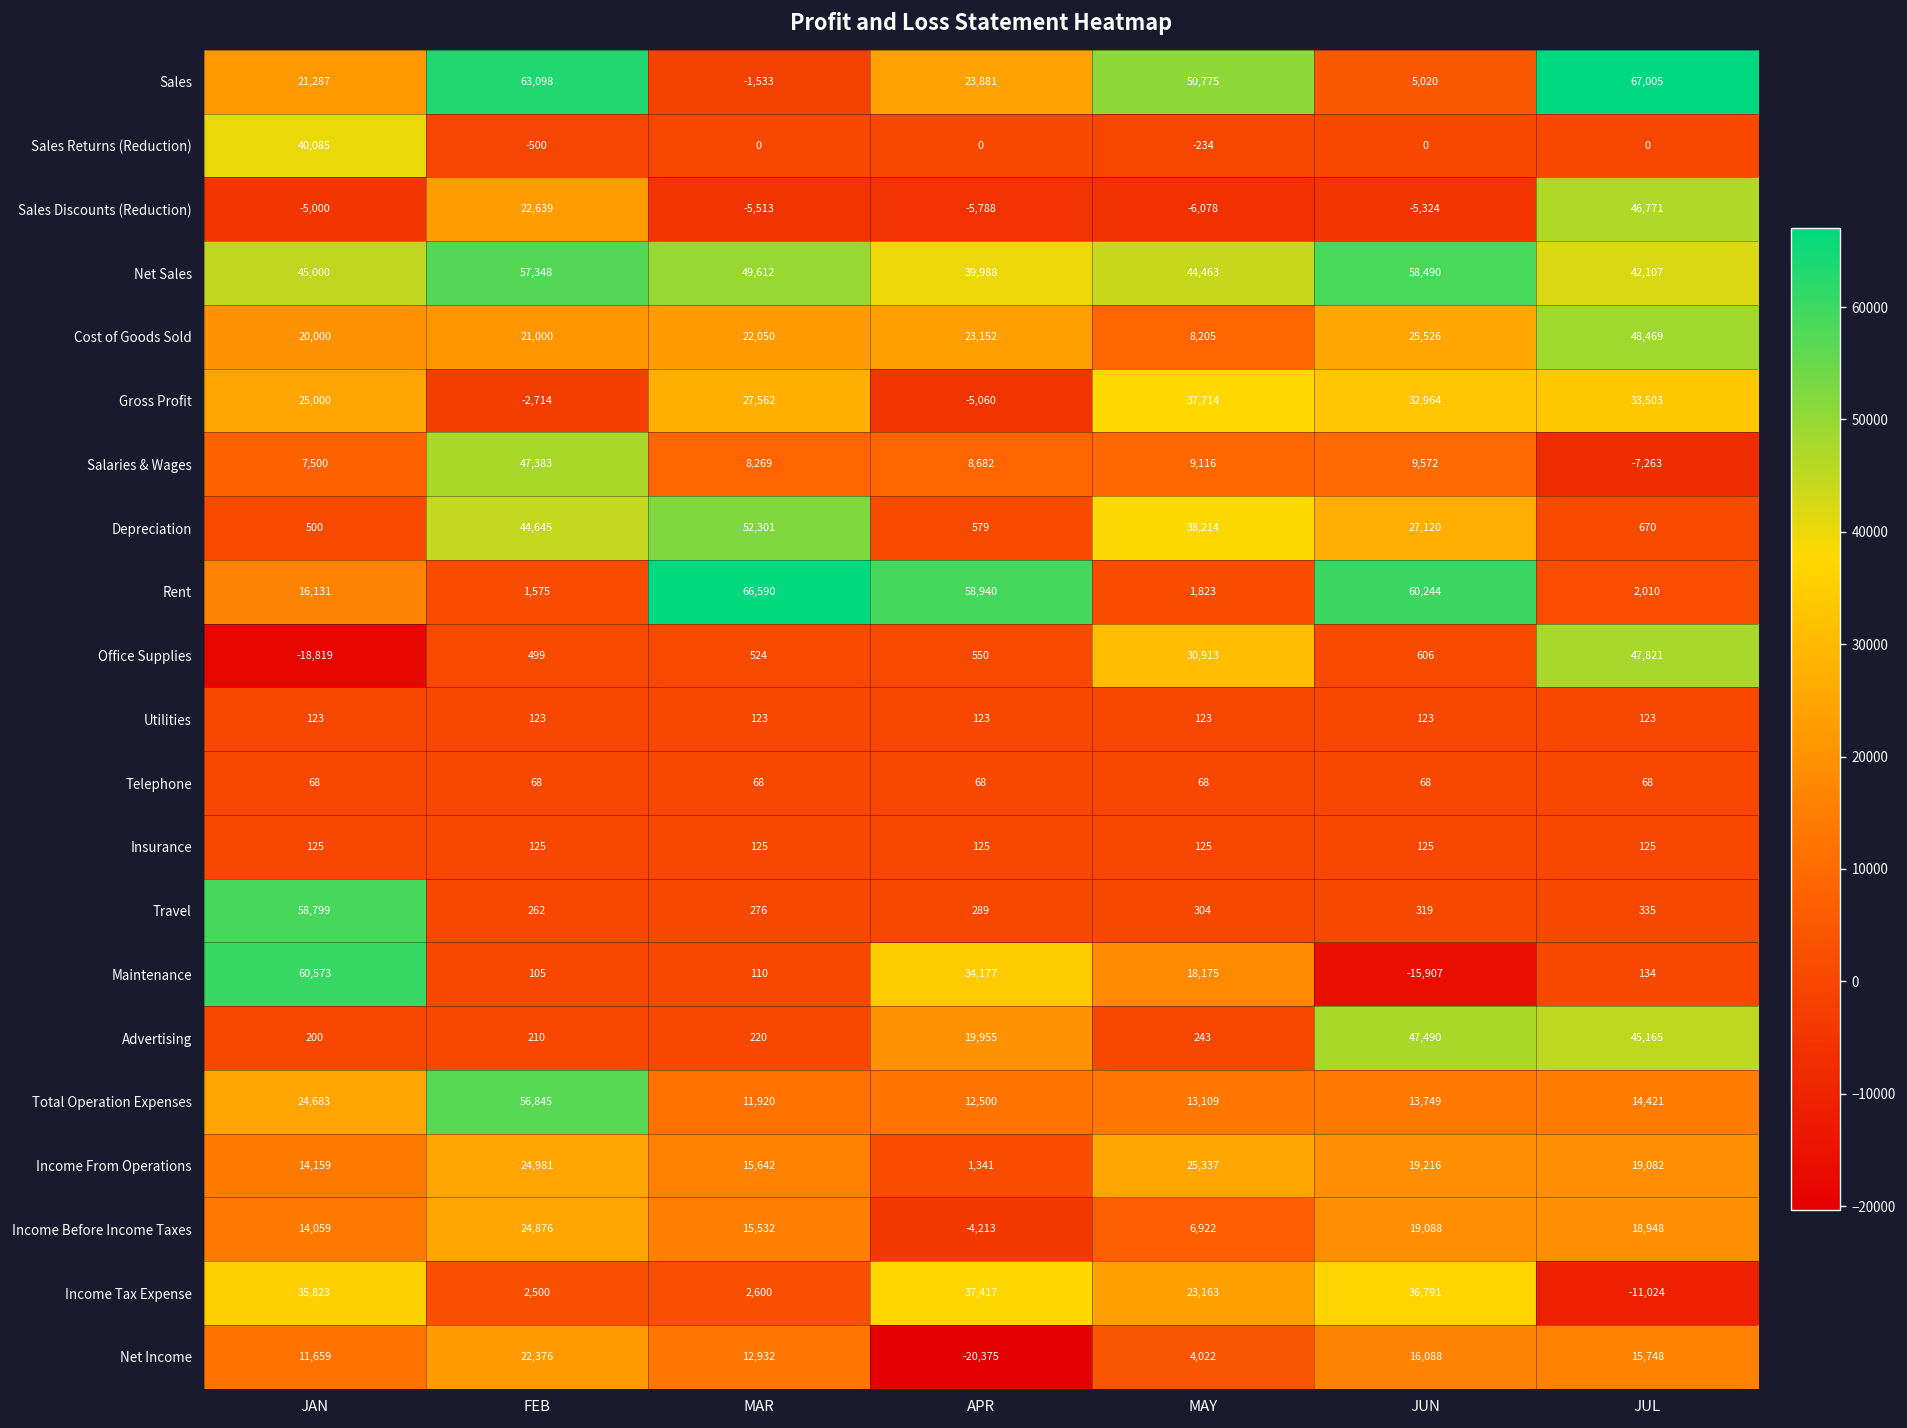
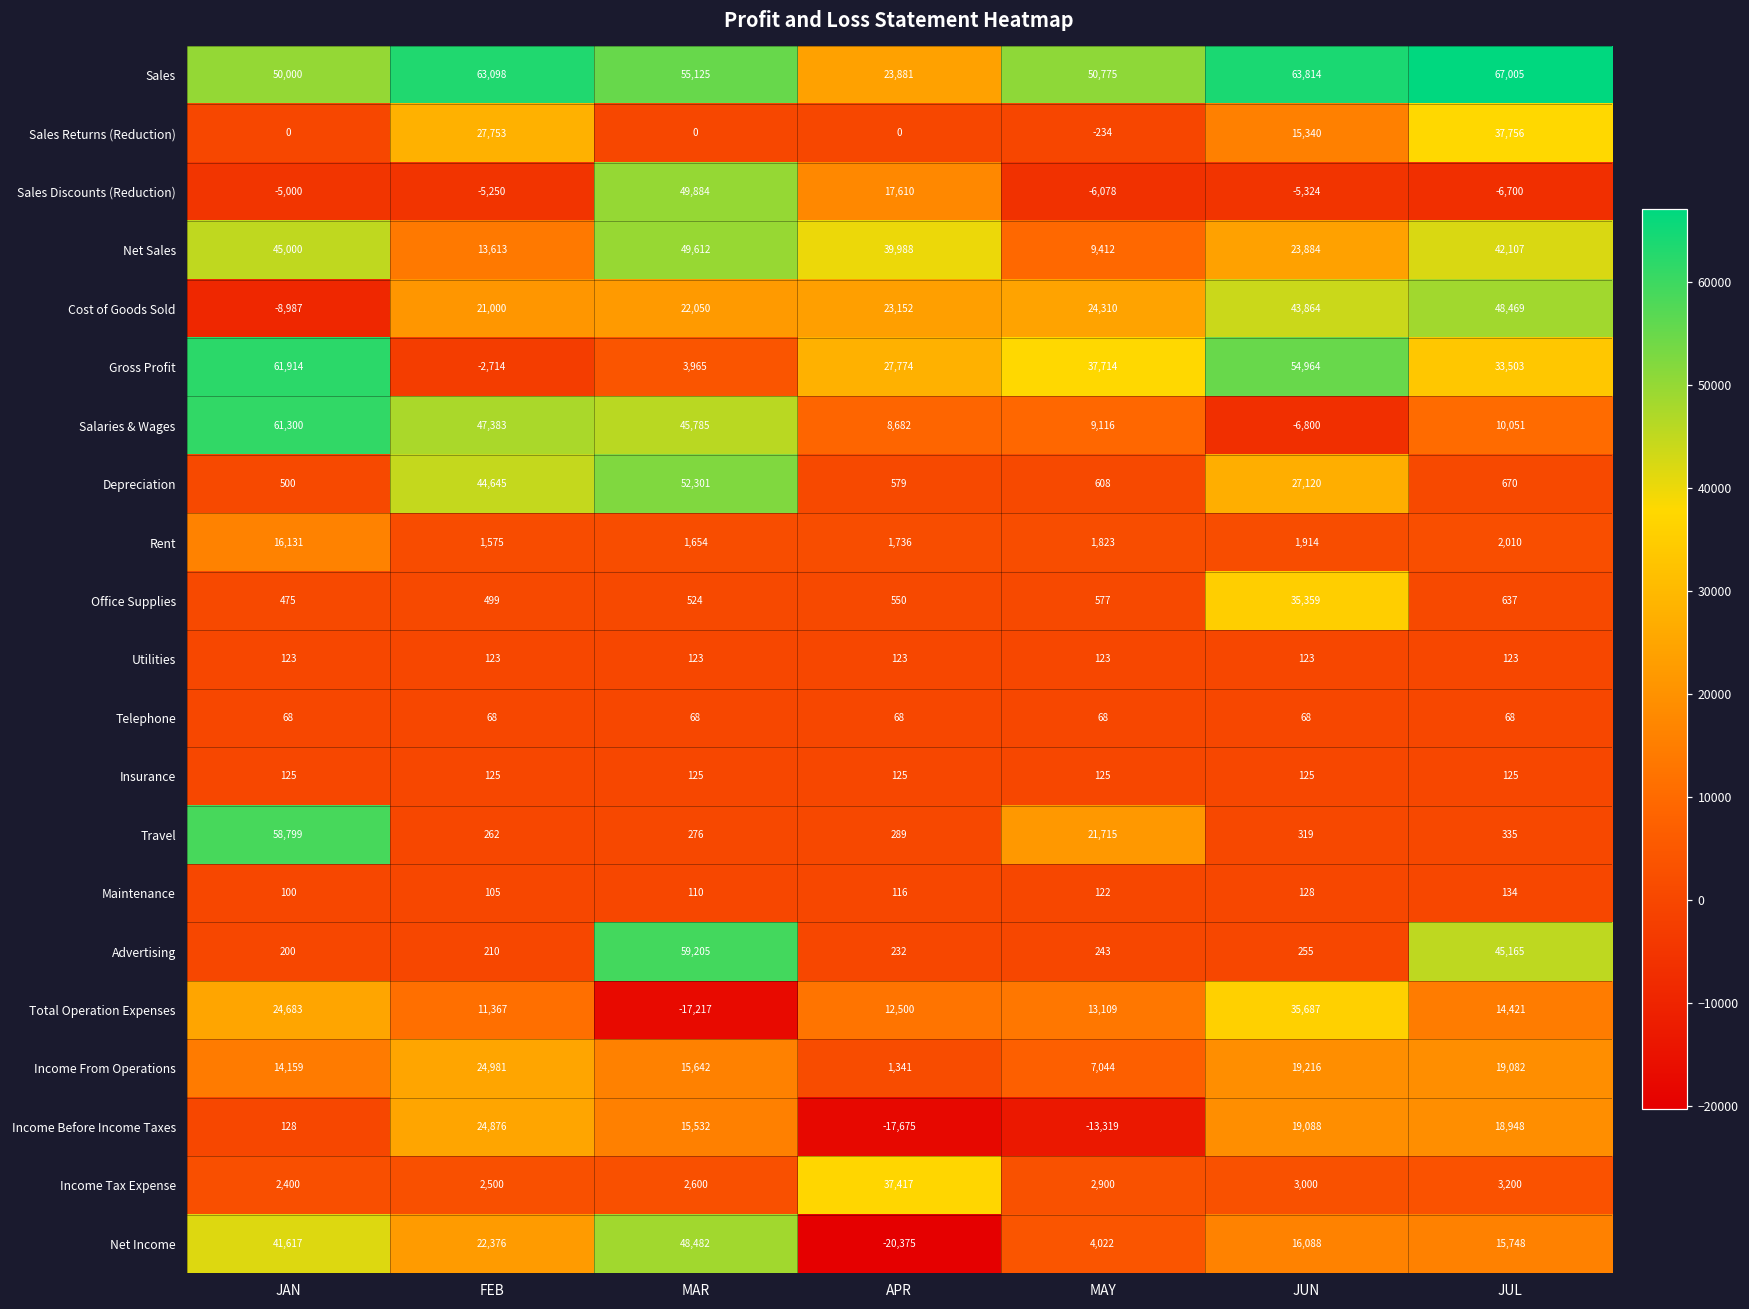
Sales, JAN: 21,287 -> 50,000
Sales, MAR: -1,533 -> 55,125
Sales, JUN: 5,020 -> 63,814
Sales Returns (Reduction), JAN: 40,085 -> 0
Sales Returns (Reduction), FEB: -500 -> 27,753
Sales Returns (Reduction), JUN: 0 -> 15,340
Sales Returns (Reduction), JUL: 0 -> 37,756
Sales Discounts (Reduction), FEB: 22,639 -> -5,250
Sales Discounts (Reduction), MAR: -5,513 -> 49,884
Sales Discounts (Reduction), APR: -5,788 -> 17,610
Sales Discounts (Reduction), JUL: 46,771 -> -6,700
Net Sales, FEB: 57,348 -> 13,613
Net Sales, MAY: 44,463 -> 9,412
Net Sales, JUN: 58,490 -> 23,884
Cost of Goods Sold, JAN: 20,000 -> -8,987
Cost of Goods Sold, MAY: 8,205 -> 24,310
Cost of Goods Sold, JUN: 25,526 -> 43,864
Gross Profit, JAN: 25,000 -> 61,914
Gross Profit, MAR: 27,562 -> 3,965
Gross Profit, APR: -5,060 -> 27,774
Gross Profit, JUN: 32,964 -> 54,964
Salaries & Wages, JAN: 7,500 -> 61,300
Salaries & Wages, MAR: 8,269 -> 45,785
Salaries & Wages, JUN: 9,572 -> -6,800
Salaries & Wages, JUL: -7,263 -> 10,051
Depreciation, MAY: 38,214 -> 608
Rent, MAR: 66,590 -> 1,654
Rent, APR: 58,940 -> 1,736
Rent, JUN: 60,244 -> 1,914
Office Supplies, JAN: -18,819 -> 475
Office Supplies, MAY: 30,913 -> 577
Office Supplies, JUN: 606 -> 35,359
Office Supplies, JUL: 47,821 -> 637
Travel, MAY: 304 -> 21,715
Maintenance, JAN: 60,573 -> 100
Maintenance, APR: 34,177 -> 116
Maintenance, MAY: 18,175 -> 122
Maintenance, JUN: -15,907 -> 128
Advertising, MAR: 220 -> 59,205
Advertising, APR: 19,955 -> 232
Advertising, JUN: 47,490 -> 255
Total Operation Expenses, FEB: 56,845 -> 11,367
Total Operation Expenses, MAR: 11,920 -> -17,217
Total Operation Expenses, JUN: 13,749 -> 35,687
Income From Operations, MAY: 25,337 -> 7,044
Income Before Income Taxes, JAN: 14,059 -> 128
Income Before Income Taxes, APR: -4,213 -> -17,675
Income Before Income Taxes, MAY: 6,922 -> -13,319
Income Tax Expense, JAN: 35,823 -> 2,400
Income Tax Expense, MAY: 23,163 -> 2,900
Income Tax Expense, JUN: 36,791 -> 3,000
Income Tax Expense, JUL: -11,024 -> 3,200
Net Income, JAN: 11,659 -> 41,617
Net Income, MAR: 12,932 -> 48,482
